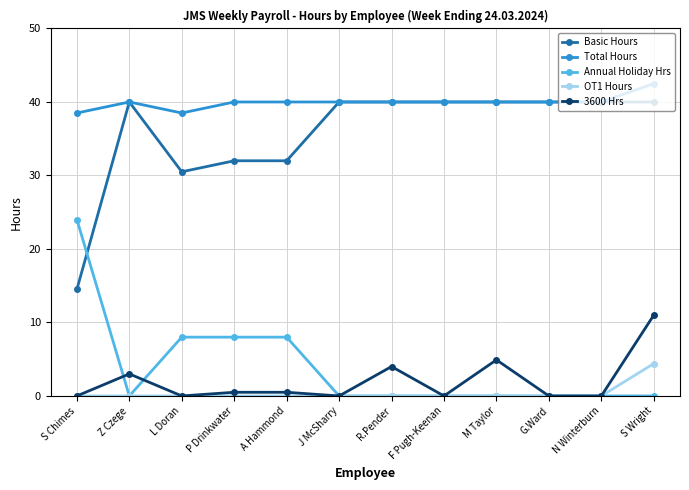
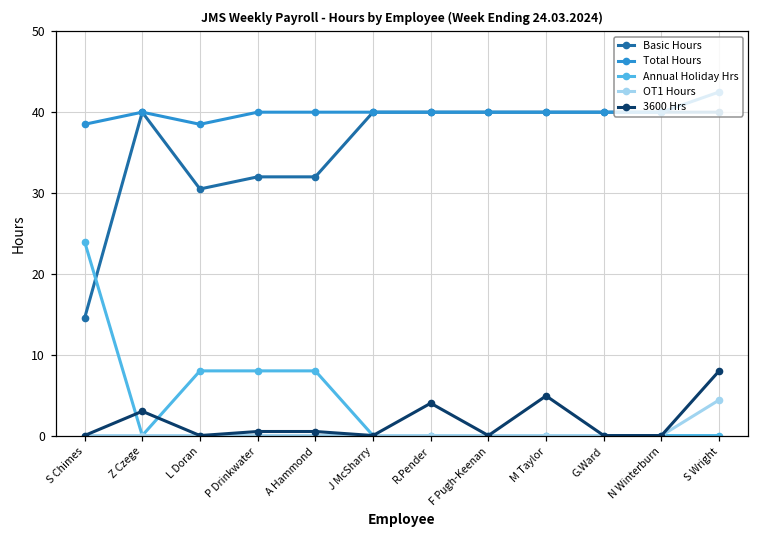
3600 Hrs, S Wright: 11 -> 8
